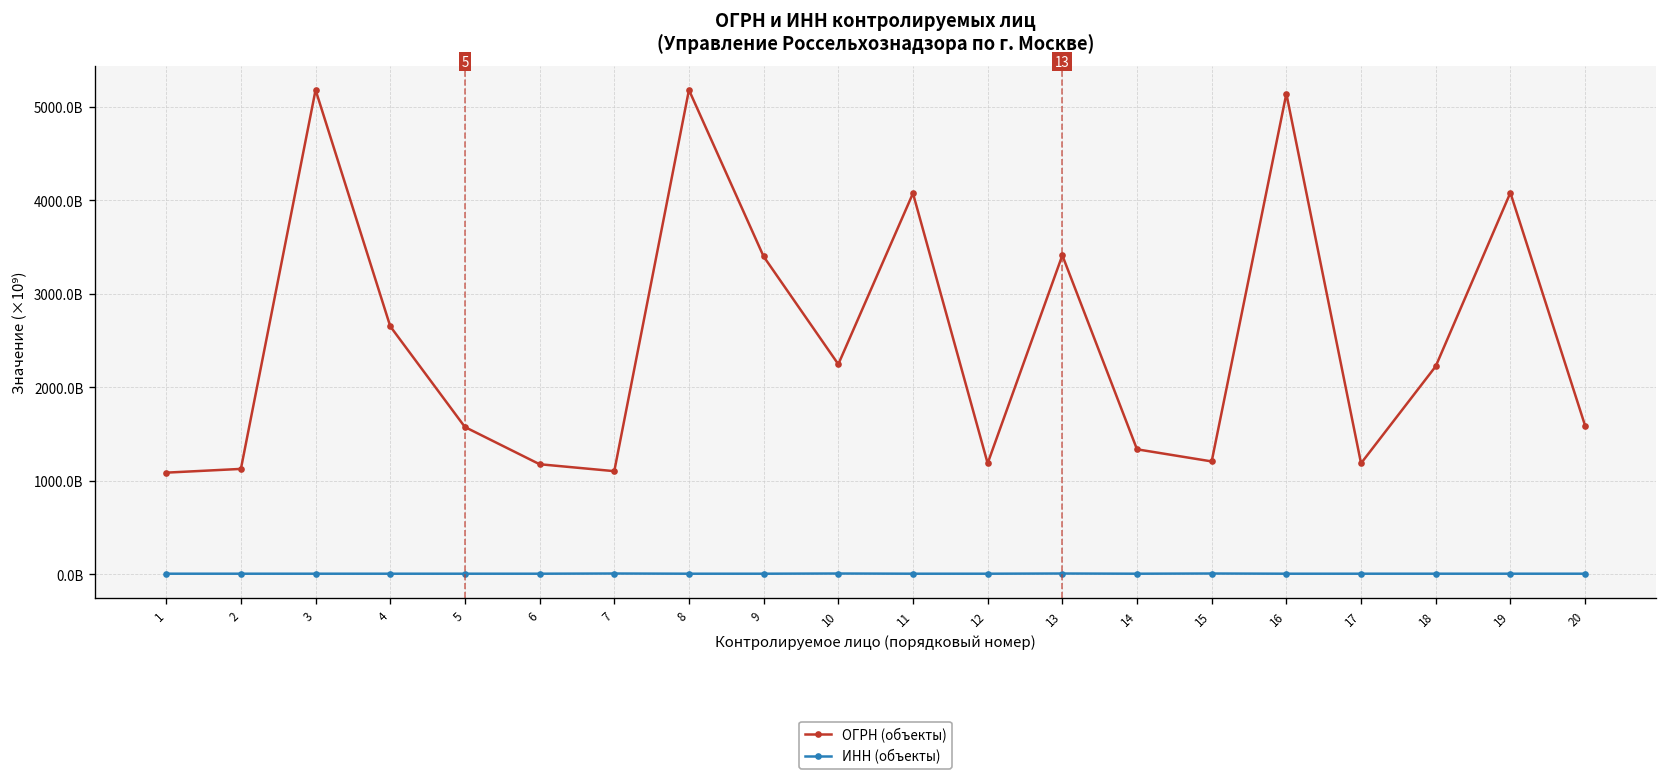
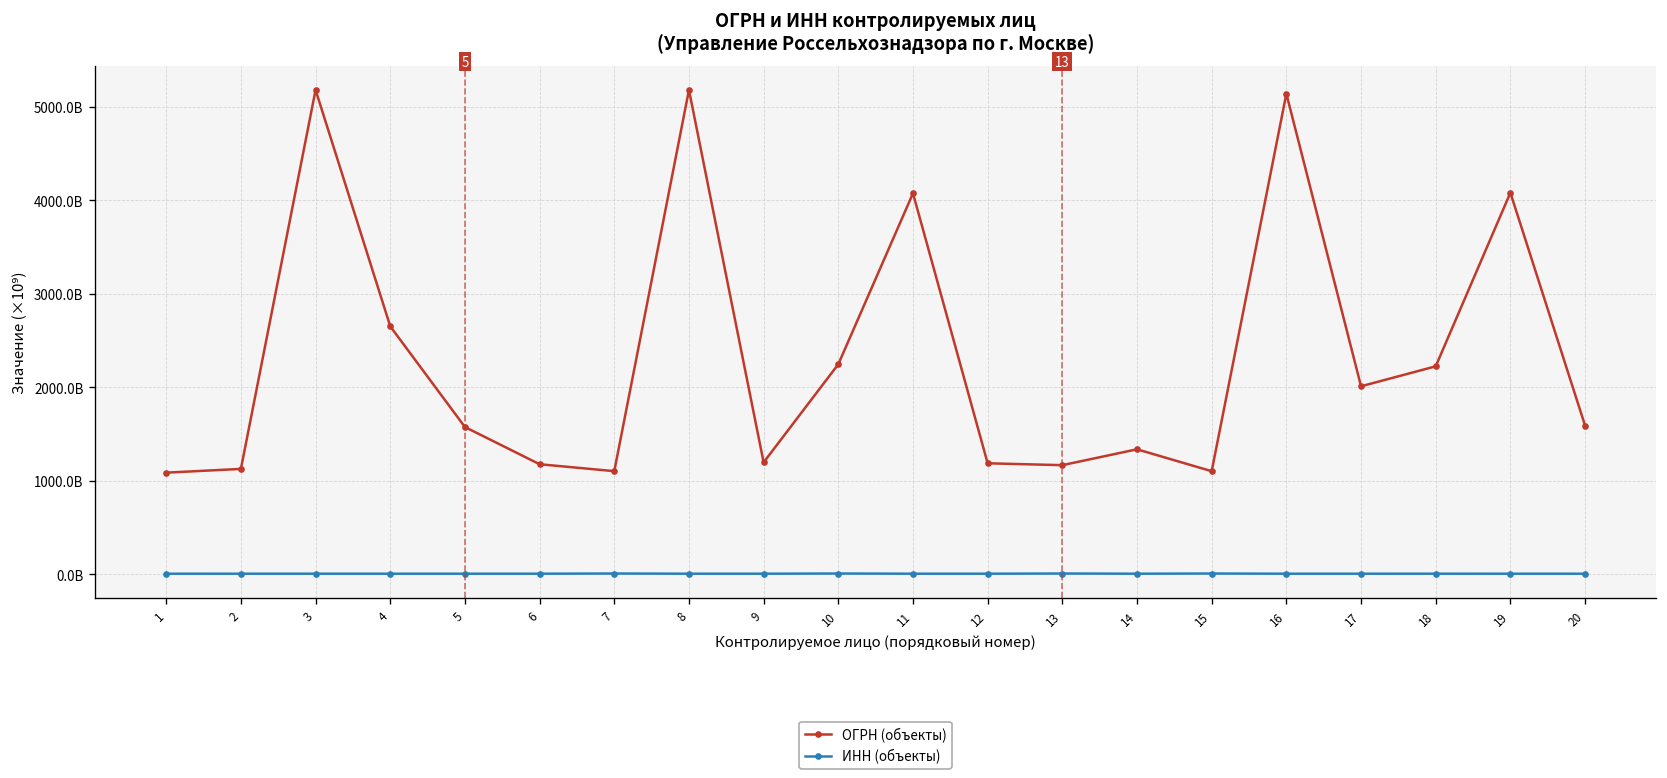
ОГРН (объекты), 9: 3400000000000 -> 1200000000000
ОГРН (объекты), 13: 3400000000000 -> 1200000000000
ОГРН (объекты), 15: 1200000000000 -> 1100000000000
ОГРН (объекты), 17: 1200000000000 -> 2000000000000
